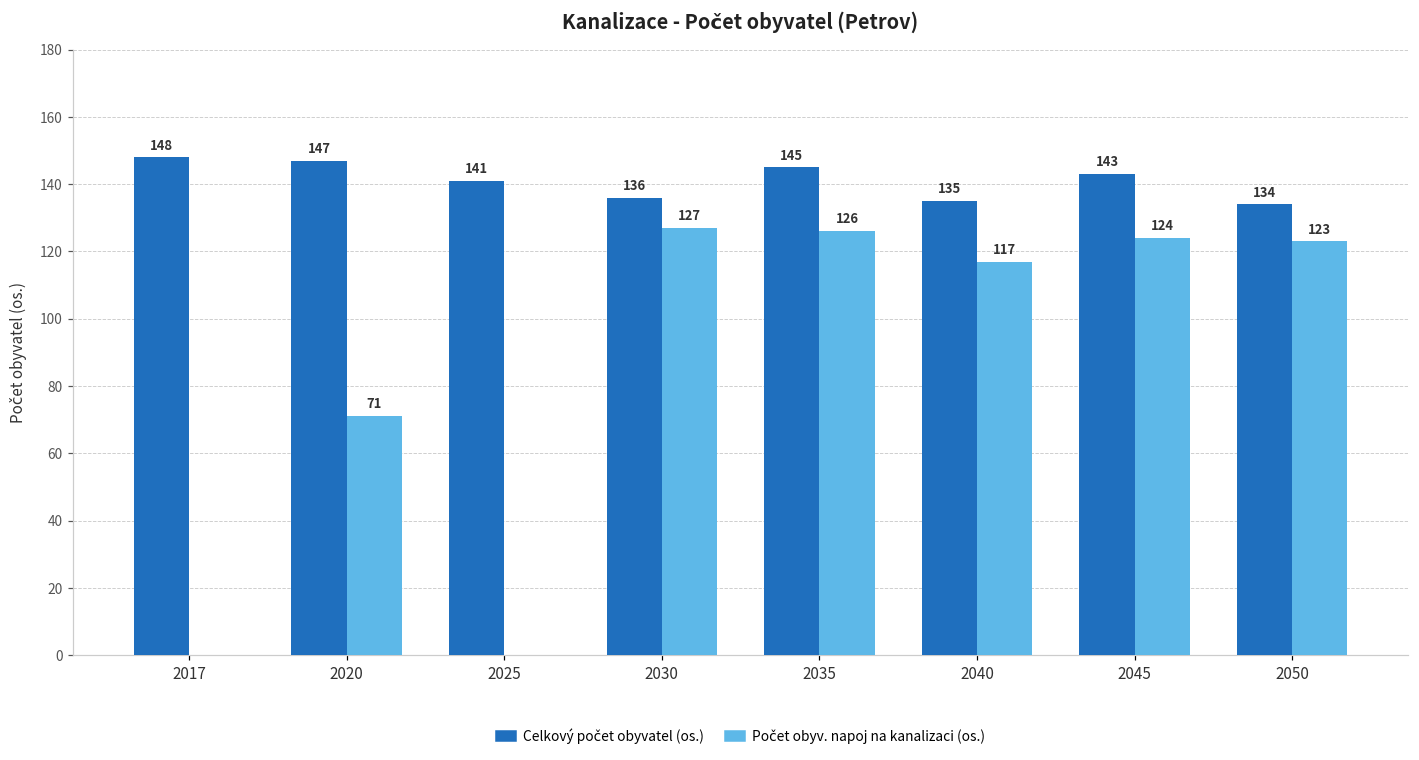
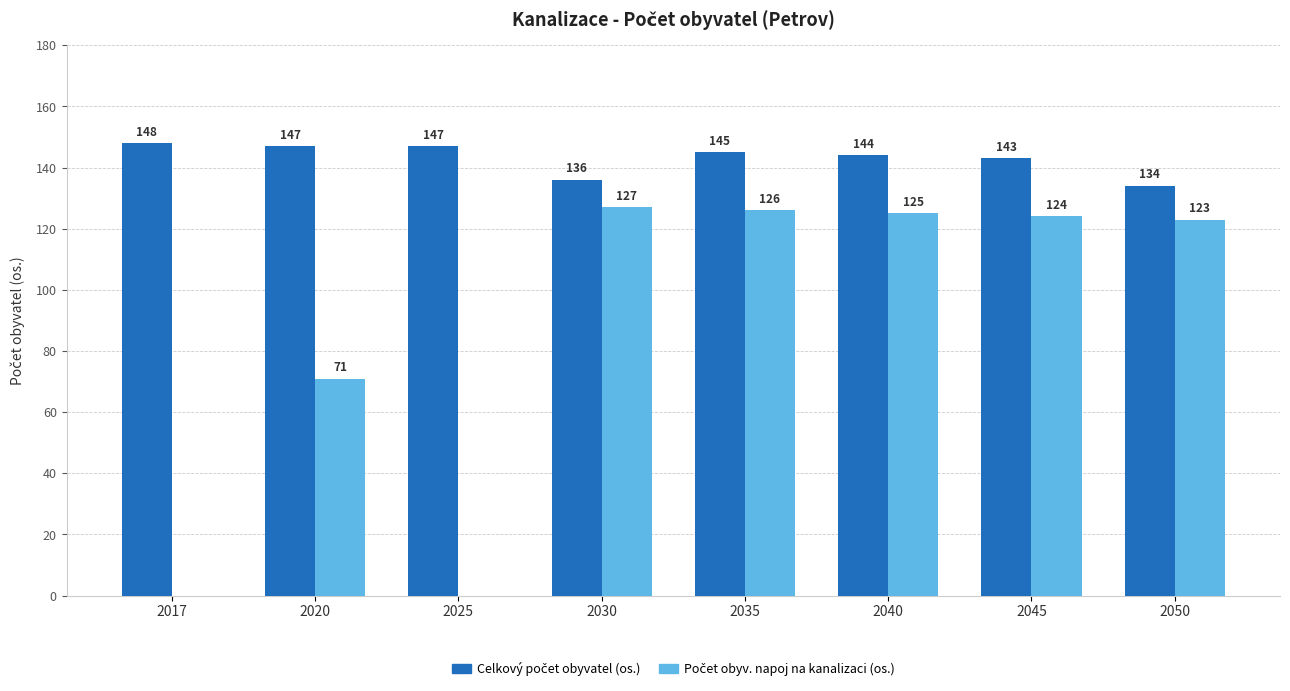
Celkový počet obyvatel (os.), 2025: 141 -> 147
Celkový počet obyvatel (os.), 2040: 135 -> 144
Počet obyv. napoj na kanalizaci (os.), 2040: 117 -> 125
